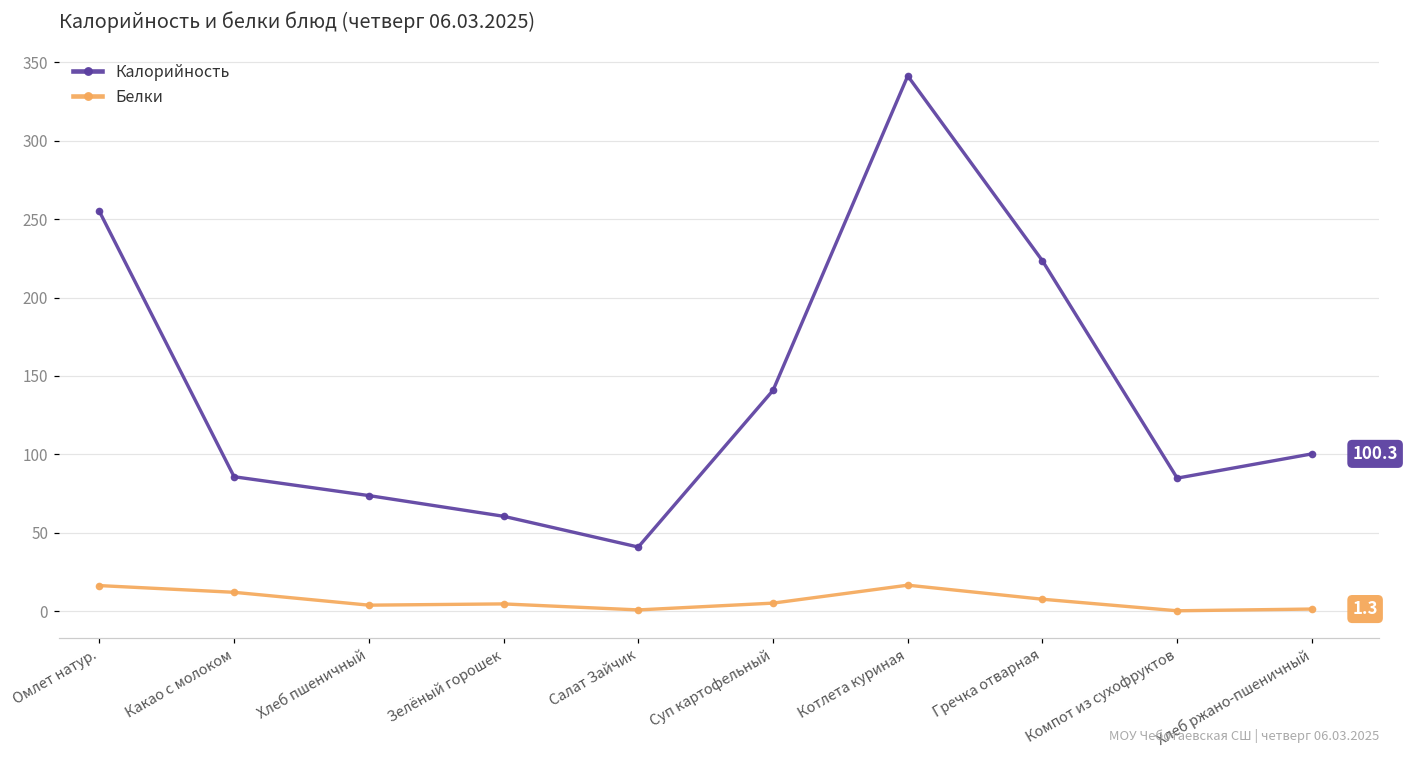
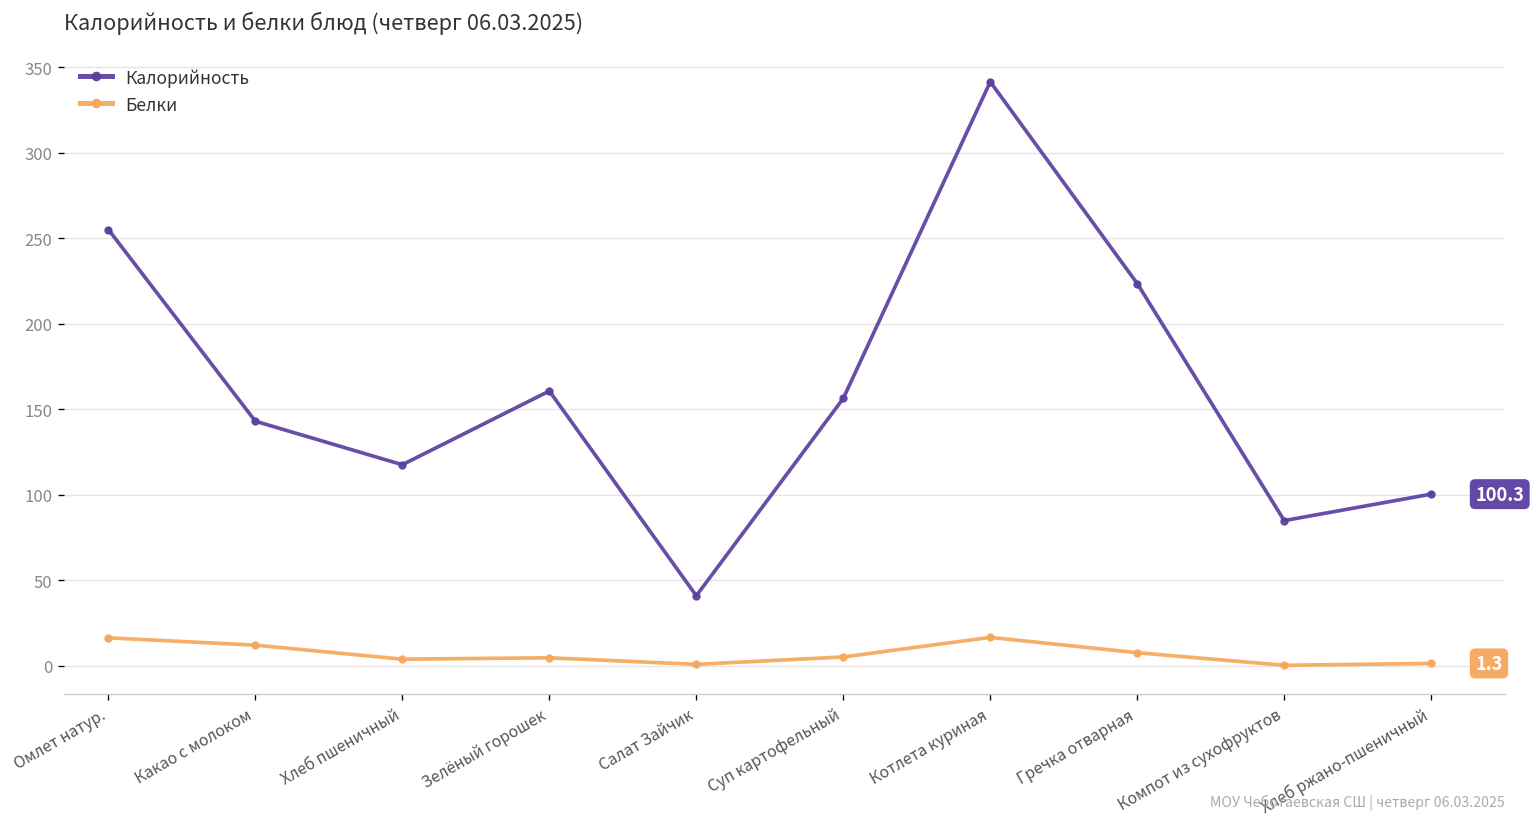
Калорийность, Какао с молоком: 86 -> 143
Калорийность, Хлеб пшеничный: 74 -> 118
Калорийность, Зелёный горошек: 61 -> 161
Калорийность, Суп картофельный: 141 -> 156
